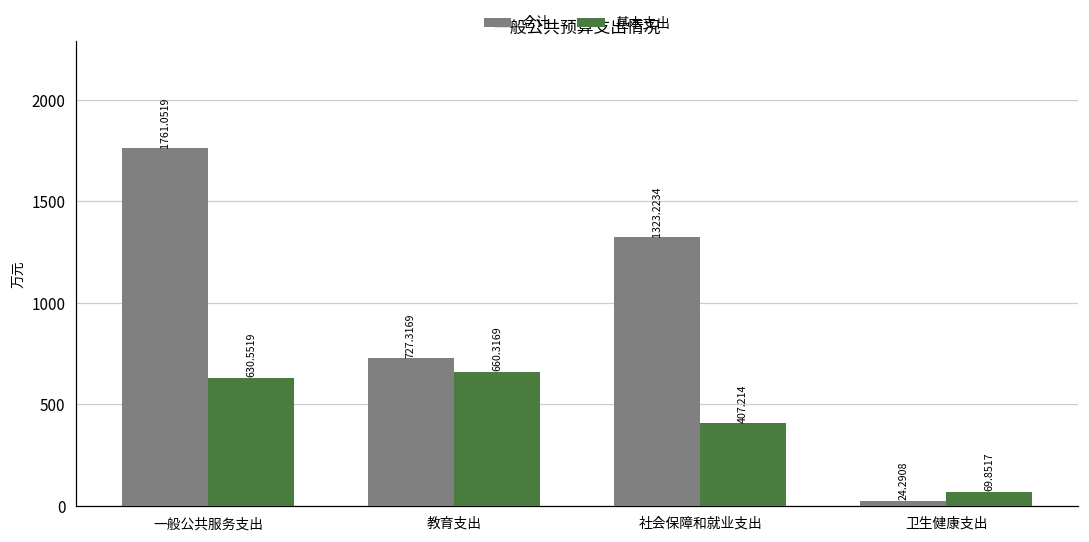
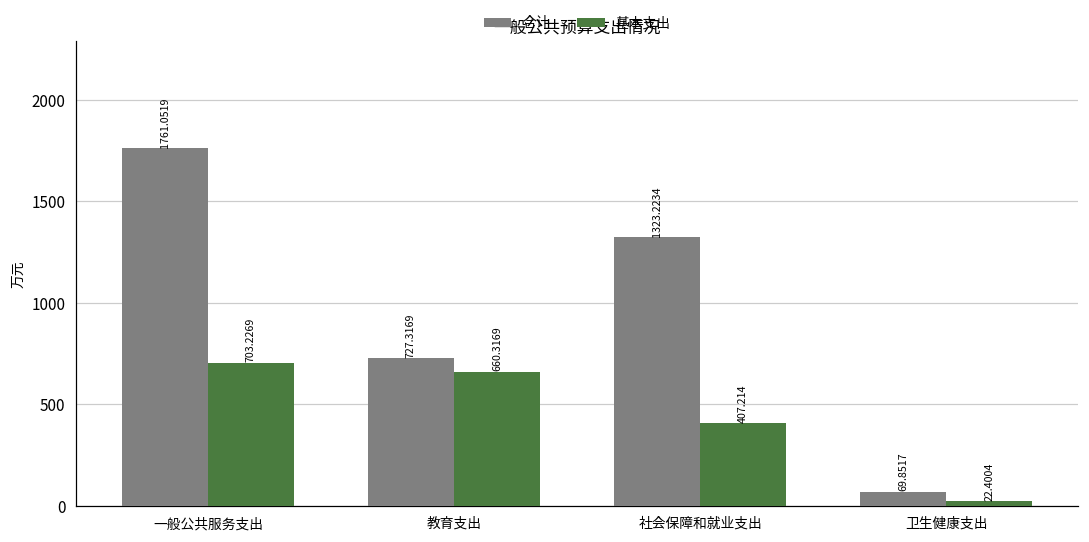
基本支出, 一般公共服务支出: 630.5519 -> 703.2269
合计, 卫生健康支出: 24.2908 -> 69.8517
基本支出, 卫生健康支出: 69.8517 -> 22.4004
